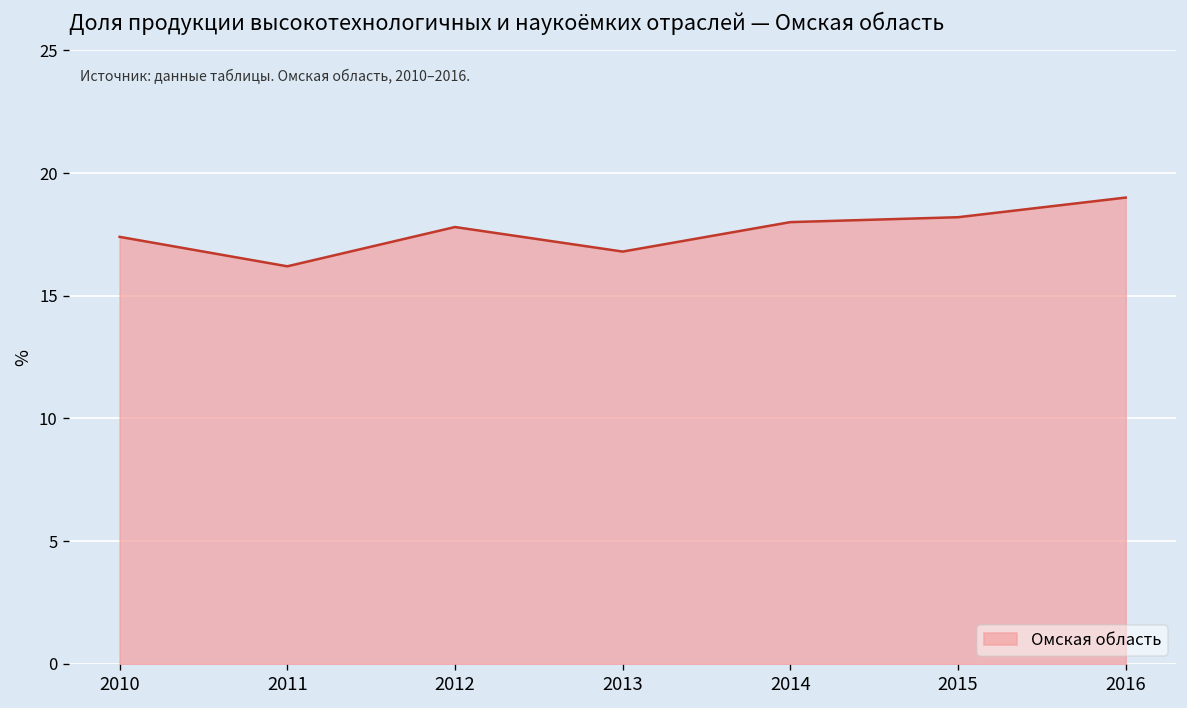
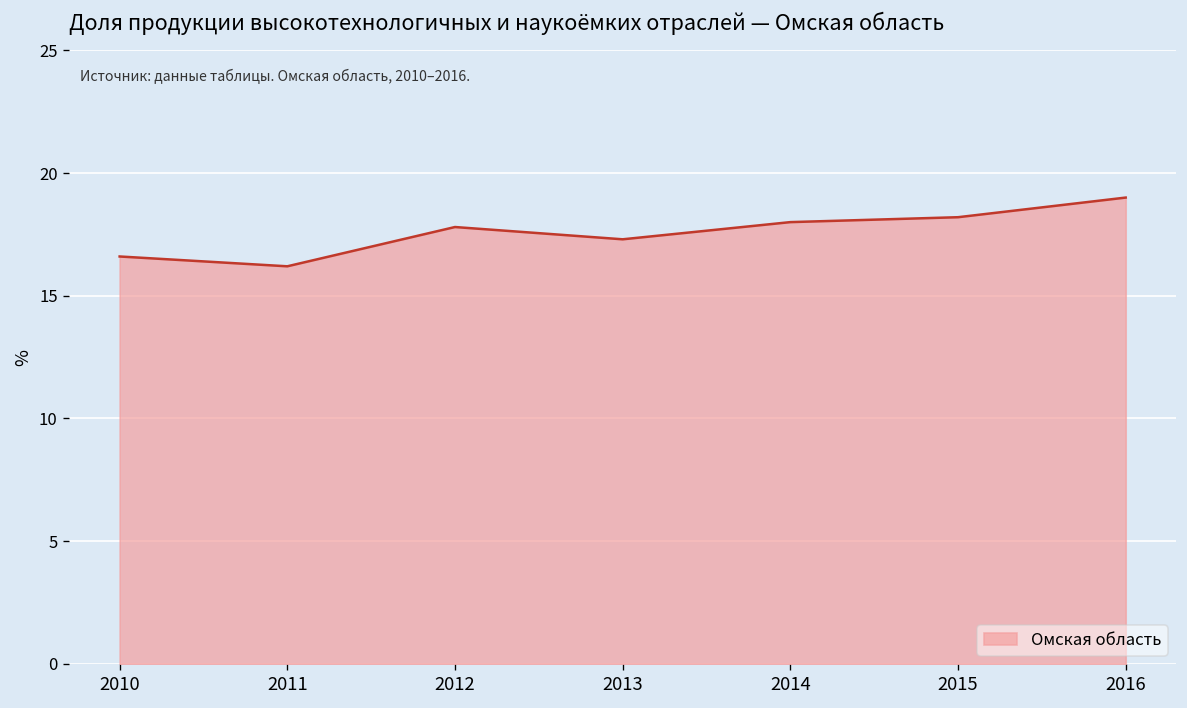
2010: 17.4 -> 16.6
2013: 16.8 -> 17.3
